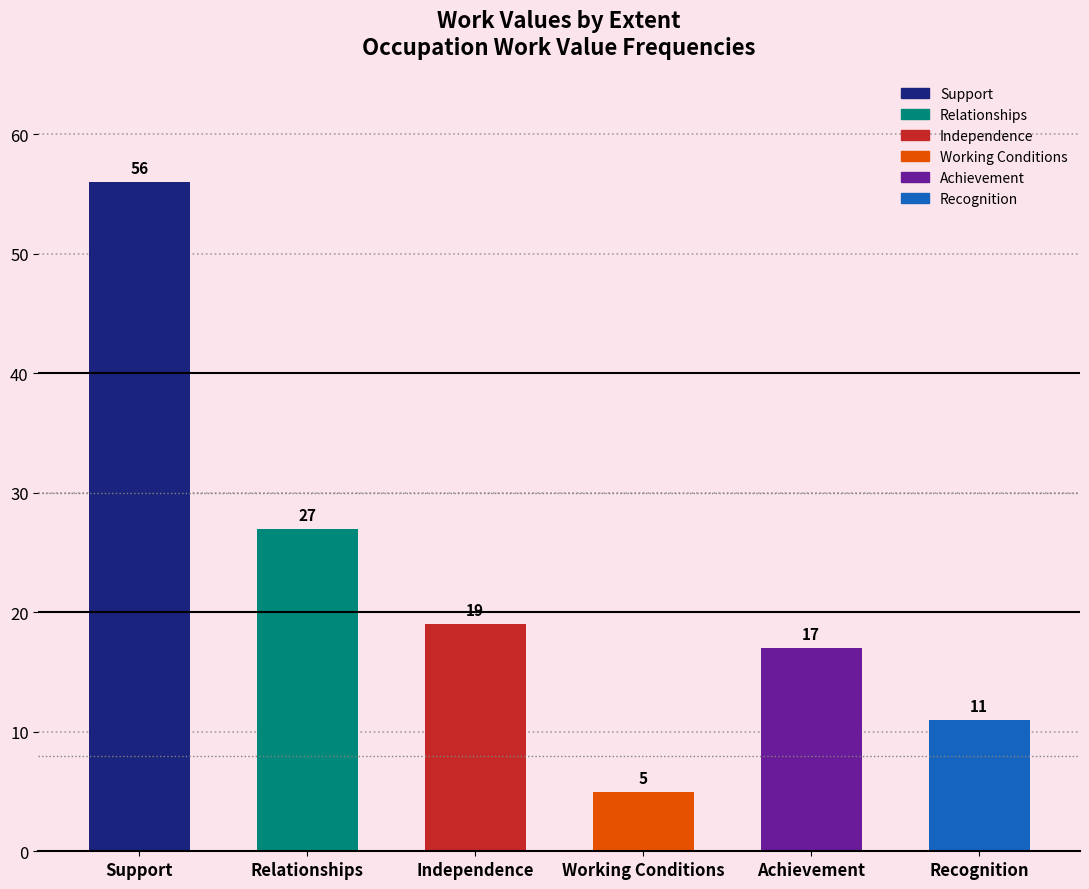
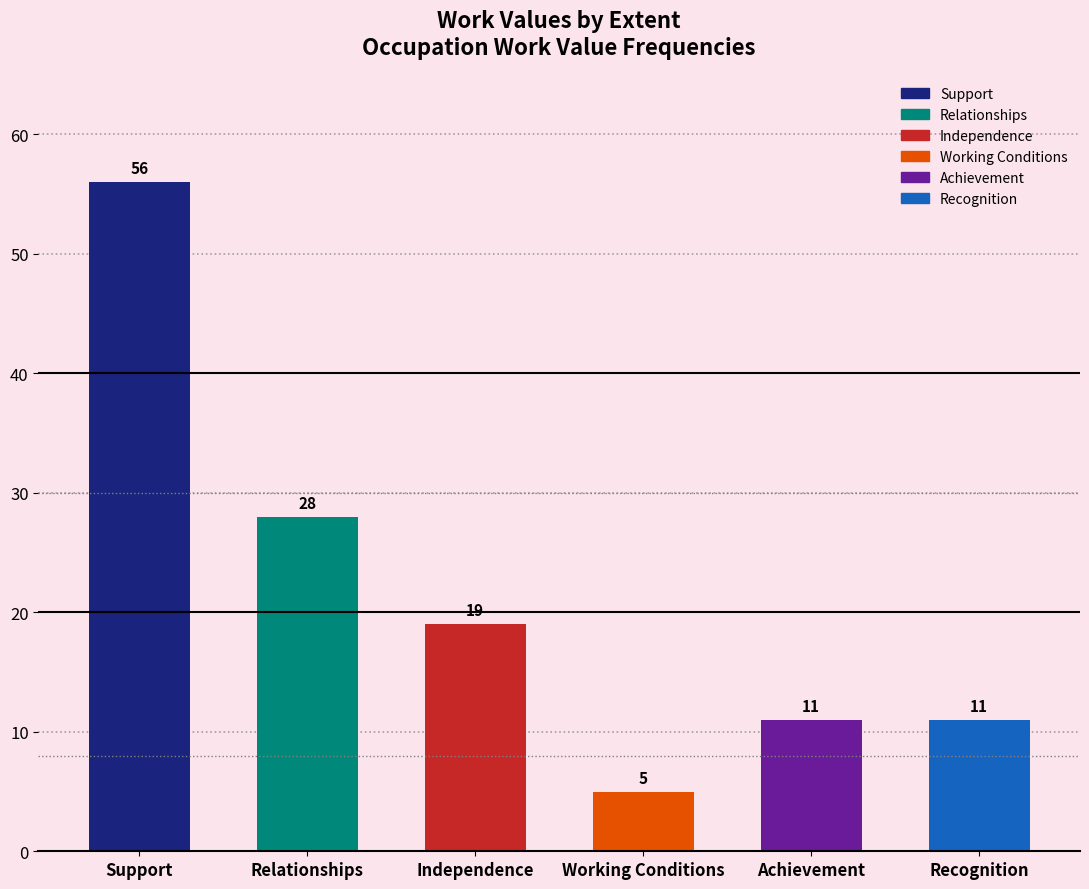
Relationships: 27 -> 28
Achievement: 17 -> 11
